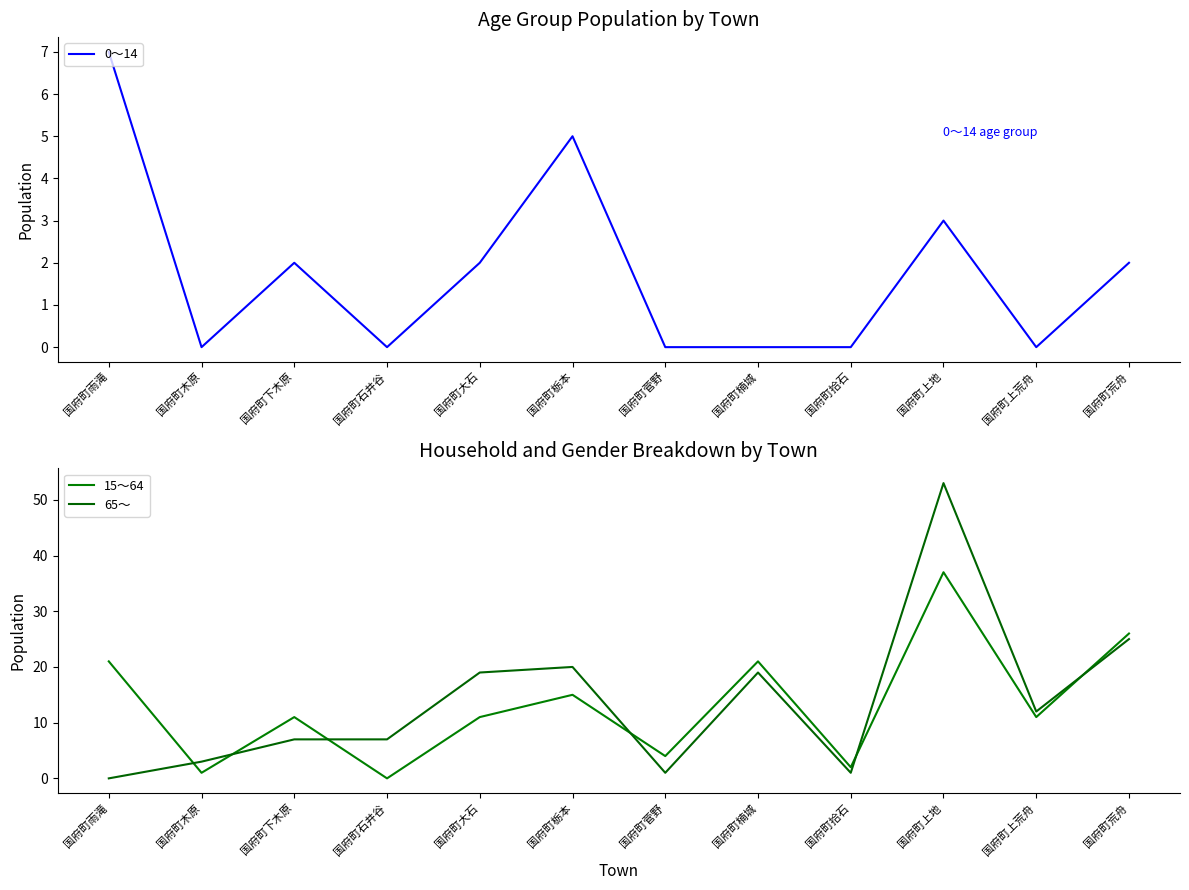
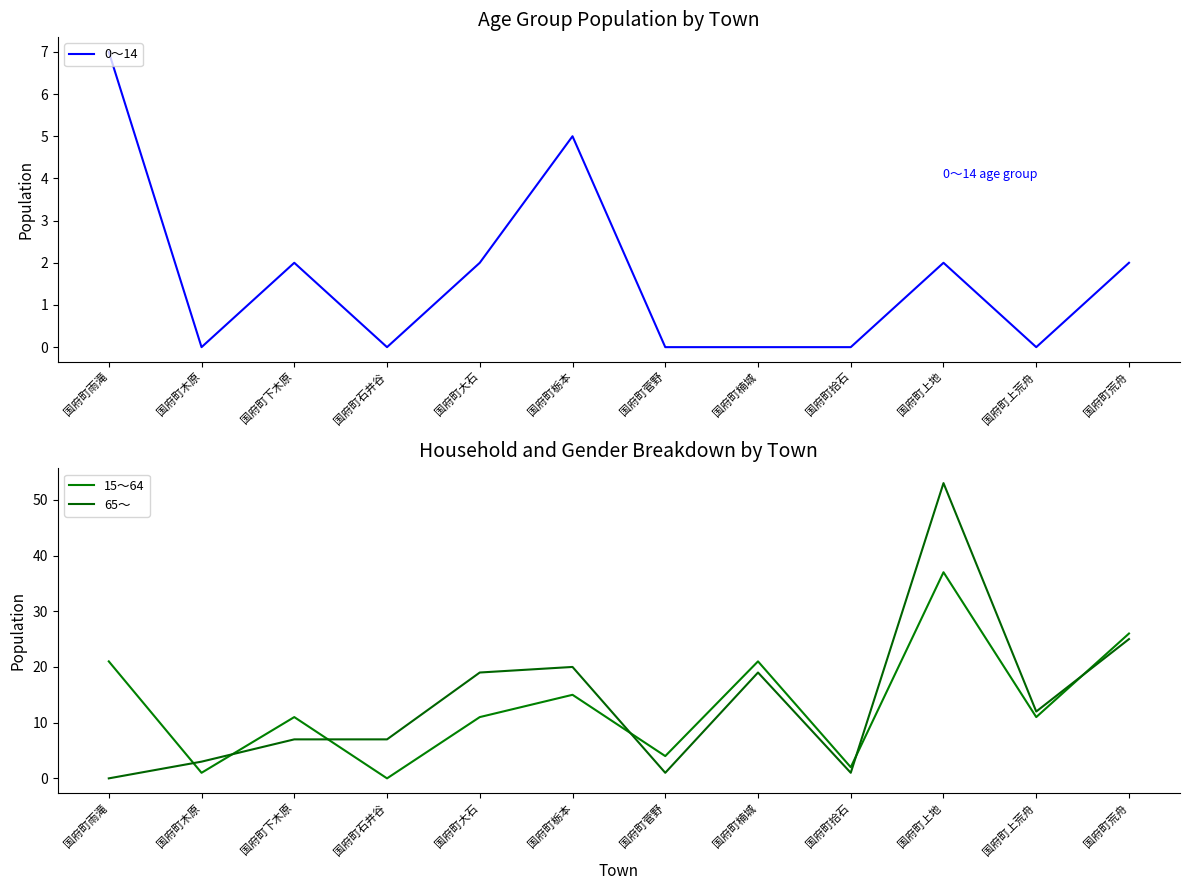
Age Group Population by Town, 国府町上地: 3 -> 2
